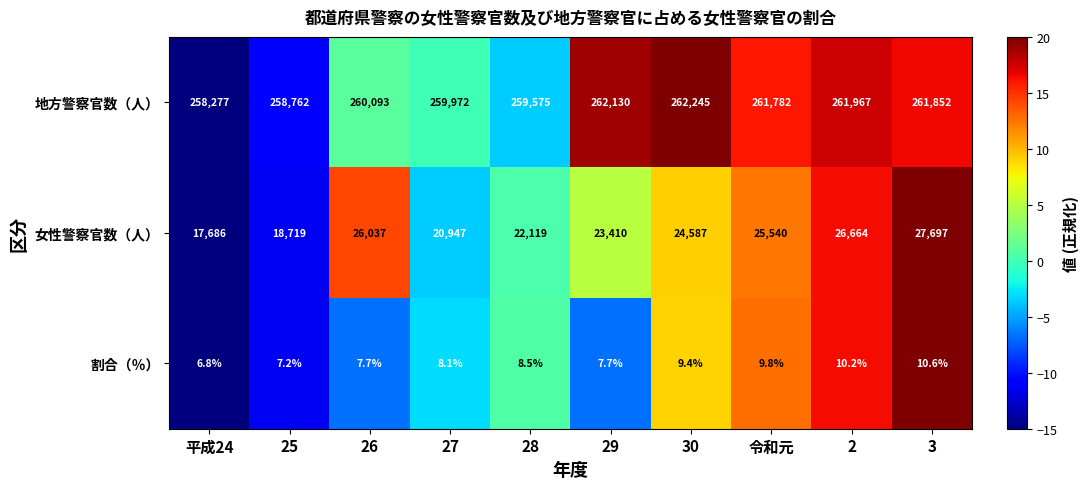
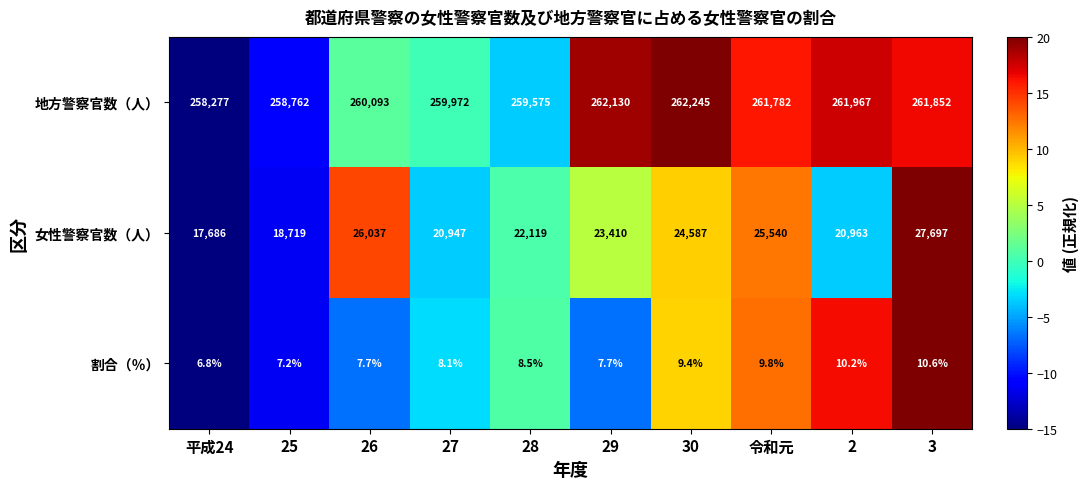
女性警察官数（人）, 2: 26,664 -> 20,963
